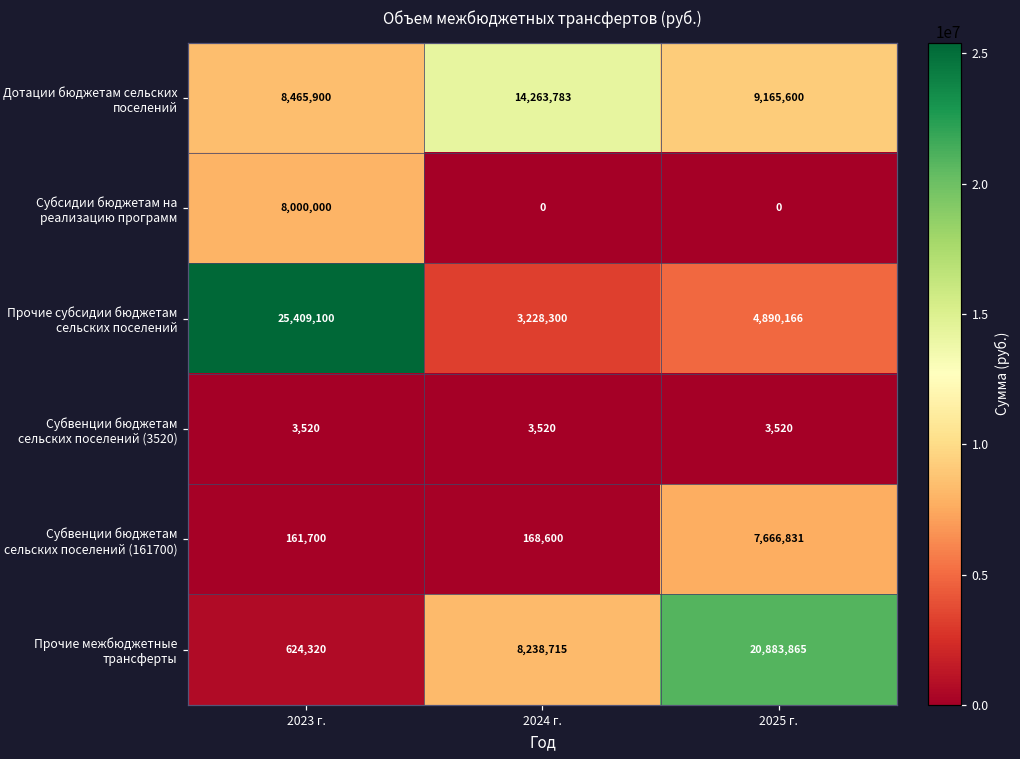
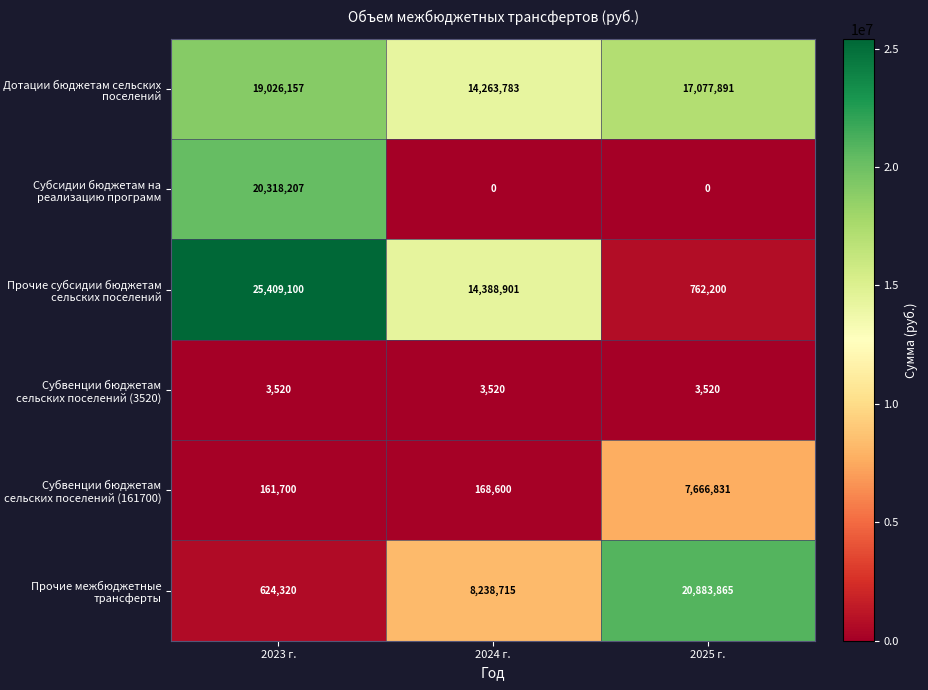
Дотации бюджетам сельских поселений, 2023 г.: 8,465,900 -> 19,026,157
Дотации бюджетам сельских поселений, 2025 г.: 9,165,600 -> 17,077,891
Субсидии бюджетам на реализацию программ, 2023 г.: 8,000,000 -> 20,318,207
Прочие субсидии бюджетам сельских поселений, 2024 г.: 3,228,300 -> 14,388,901
Прочие субсидии бюджетам сельских поселений, 2025 г.: 4,890,166 -> 762,200
